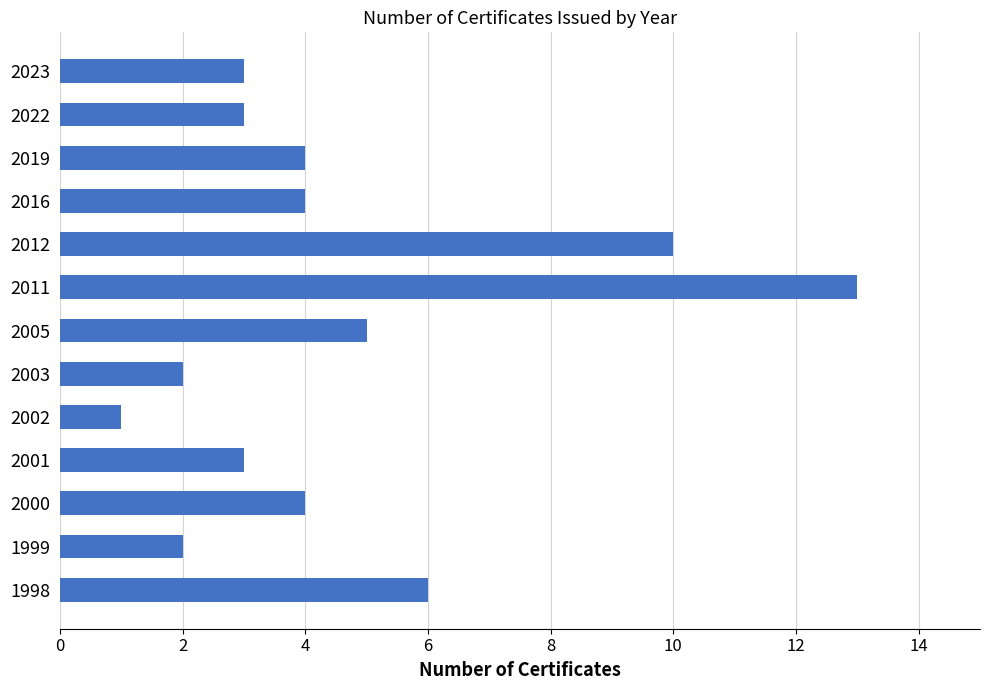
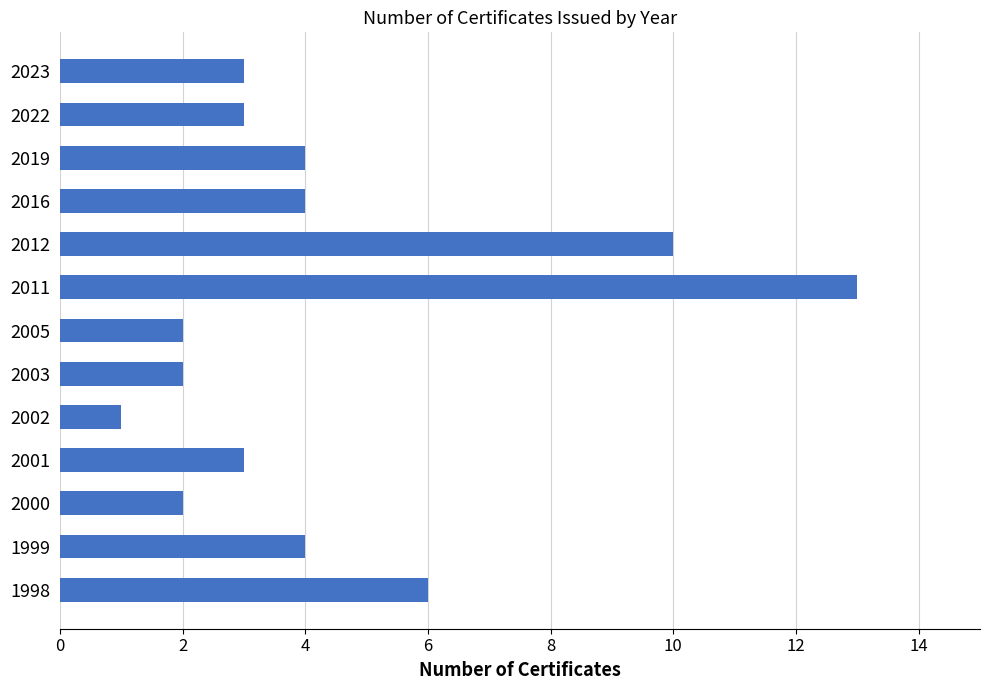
2005: 5 -> 2
2000: 4 -> 2
1999: 2 -> 4
